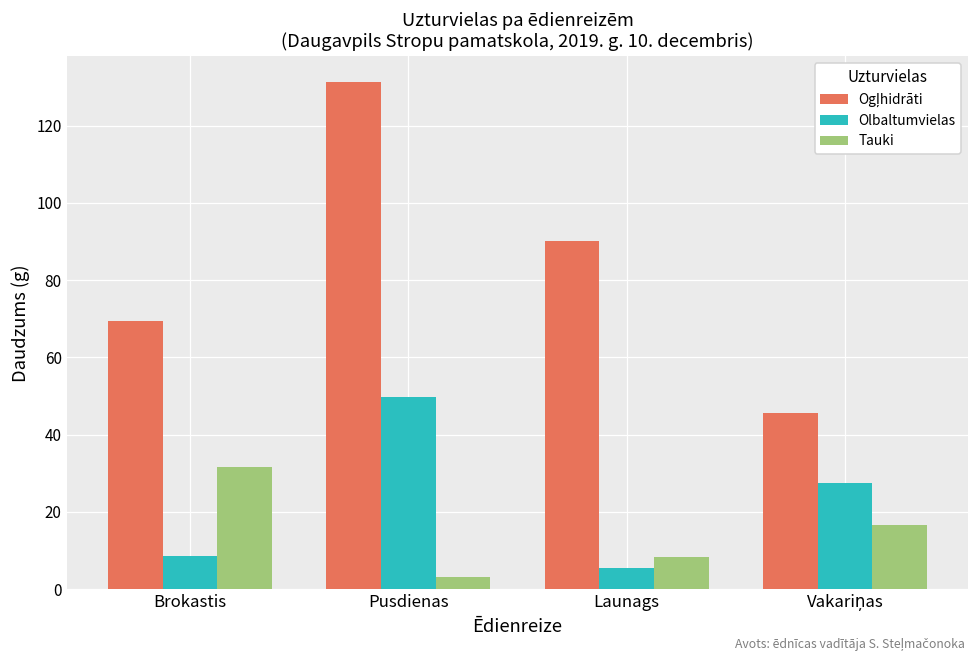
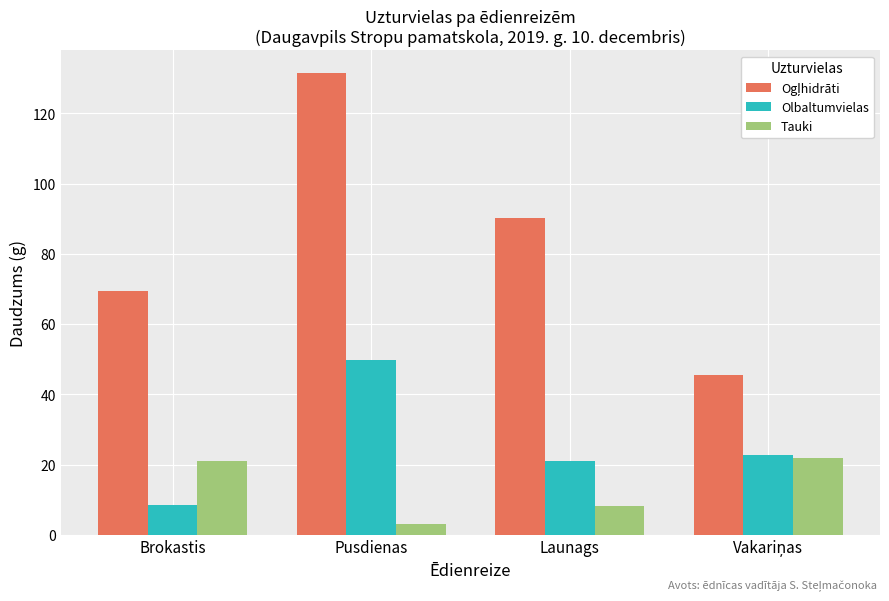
Tauki, Brokastis: 32 -> 21
Olbaltumvielas, Launags: 6 -> 21
Olbaltumvielas, Vakariņas: 28 -> 23
Tauki, Vakariņas: 17 -> 22
